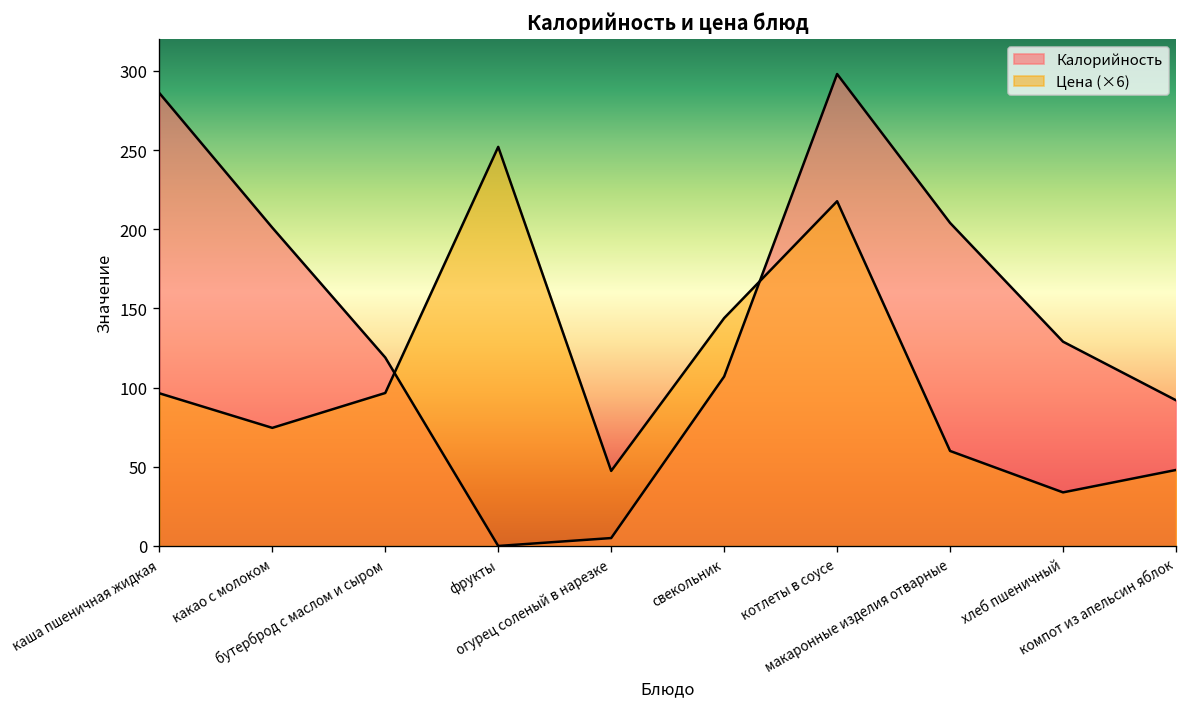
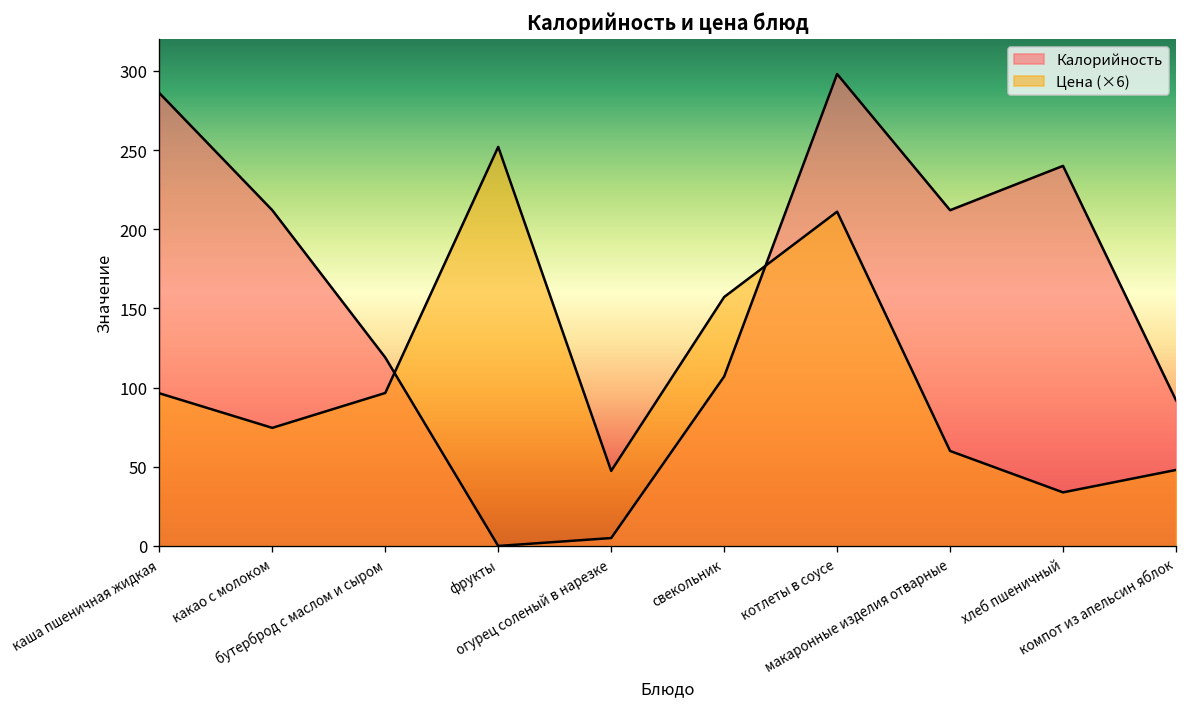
Калорийность, какао с молоком: 201 -> 212
Цена (×6), свекольник: 144 -> 157
Цена (×6), котлеты в соусе: 218 -> 211
Калорийность, макаронные изделия отварные: 204 -> 212
Калорийность, хлеб пшеничный: 129 -> 240
